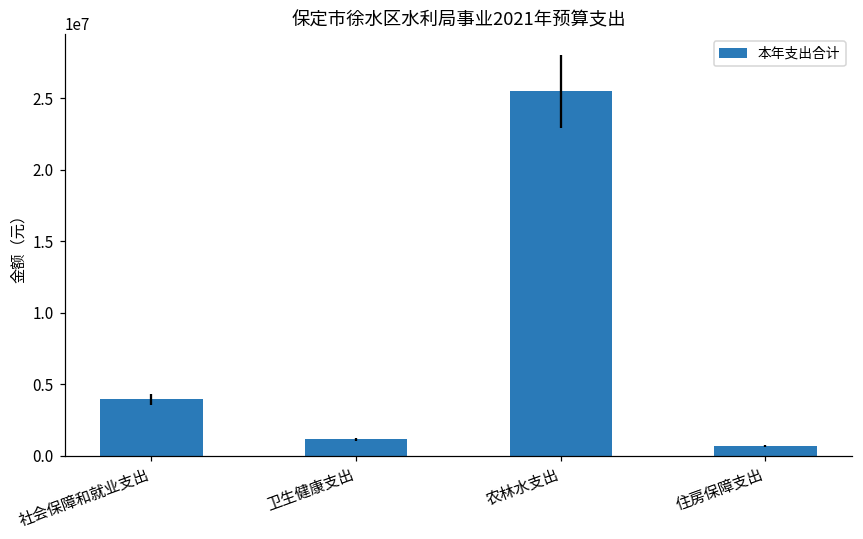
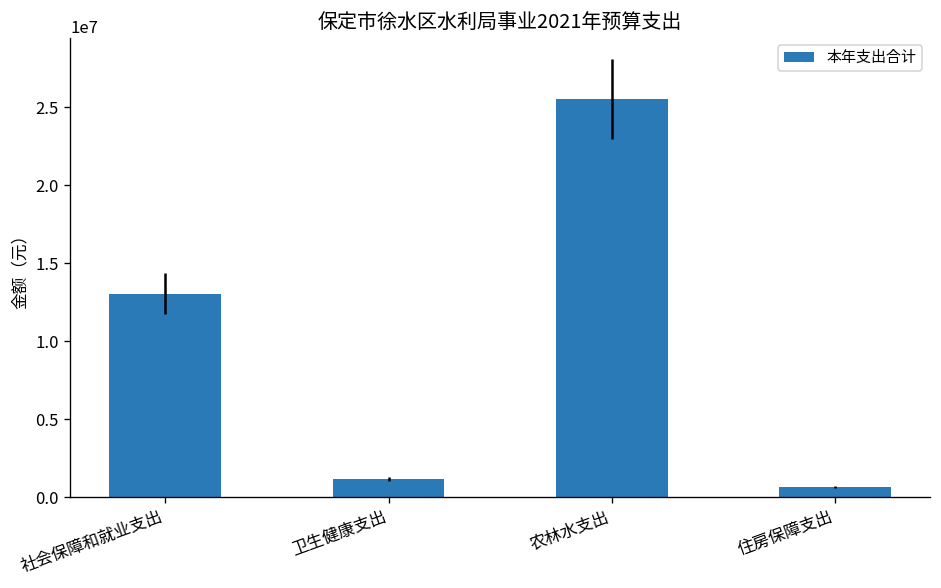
社会保障和就业支出: 3900000 -> 13000000
